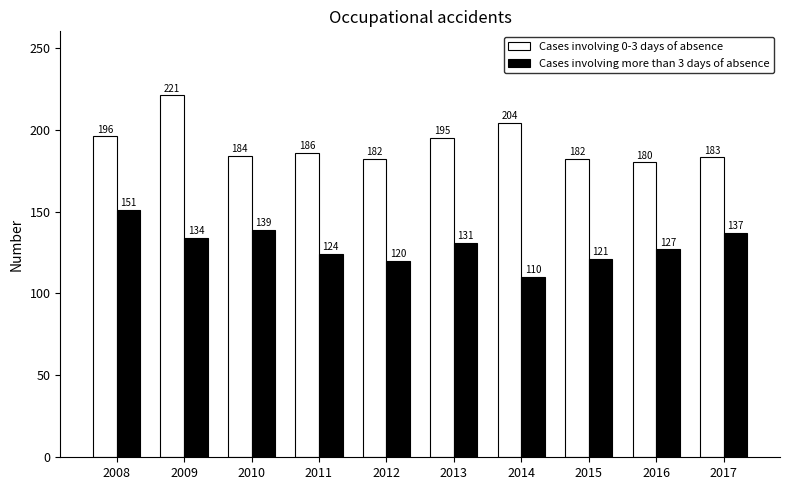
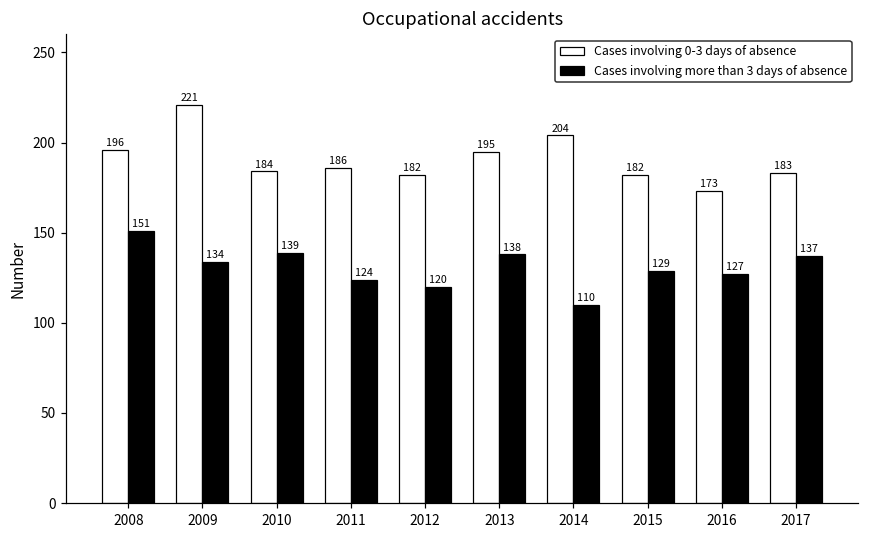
Cases involving more than 3 days of absence, 2013: 131 -> 138
Cases involving more than 3 days of absence, 2015: 121 -> 129
Cases involving 0-3 days of absence, 2016: 180 -> 173
